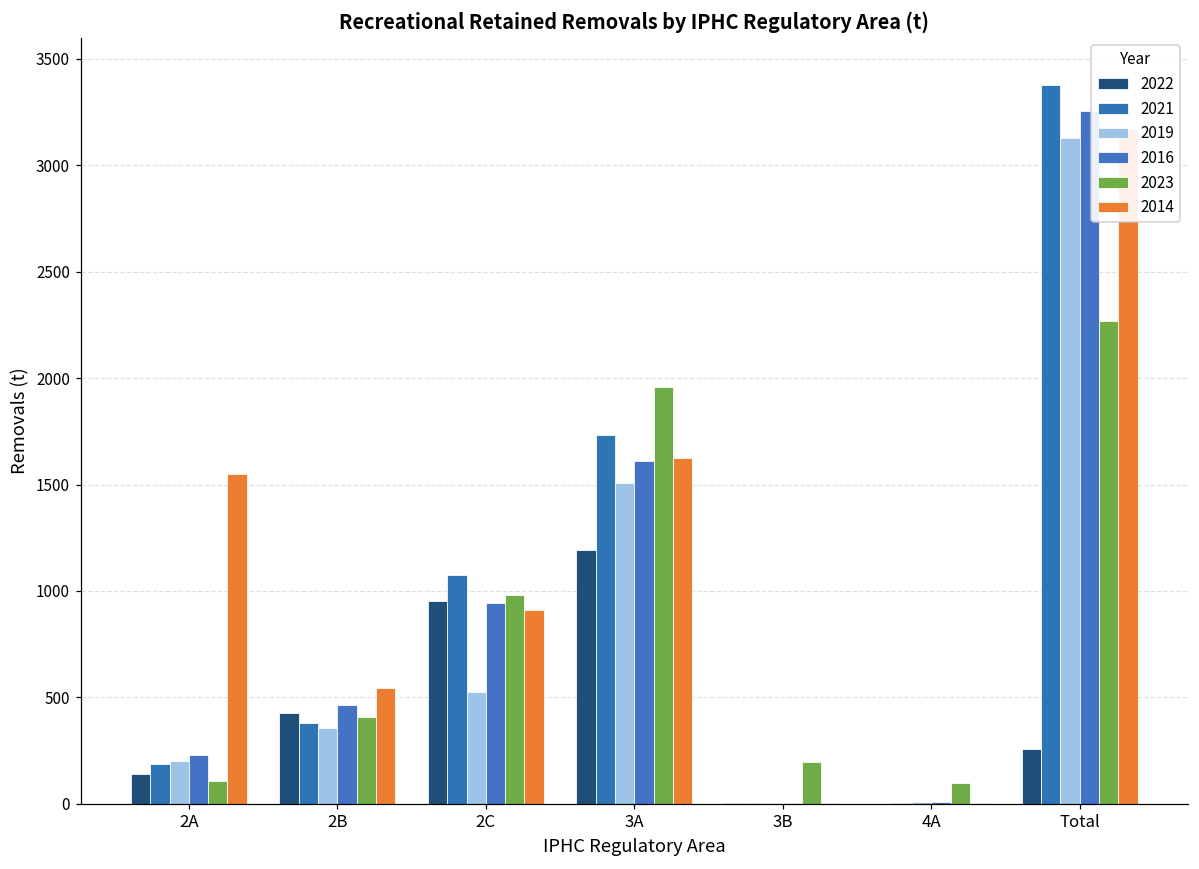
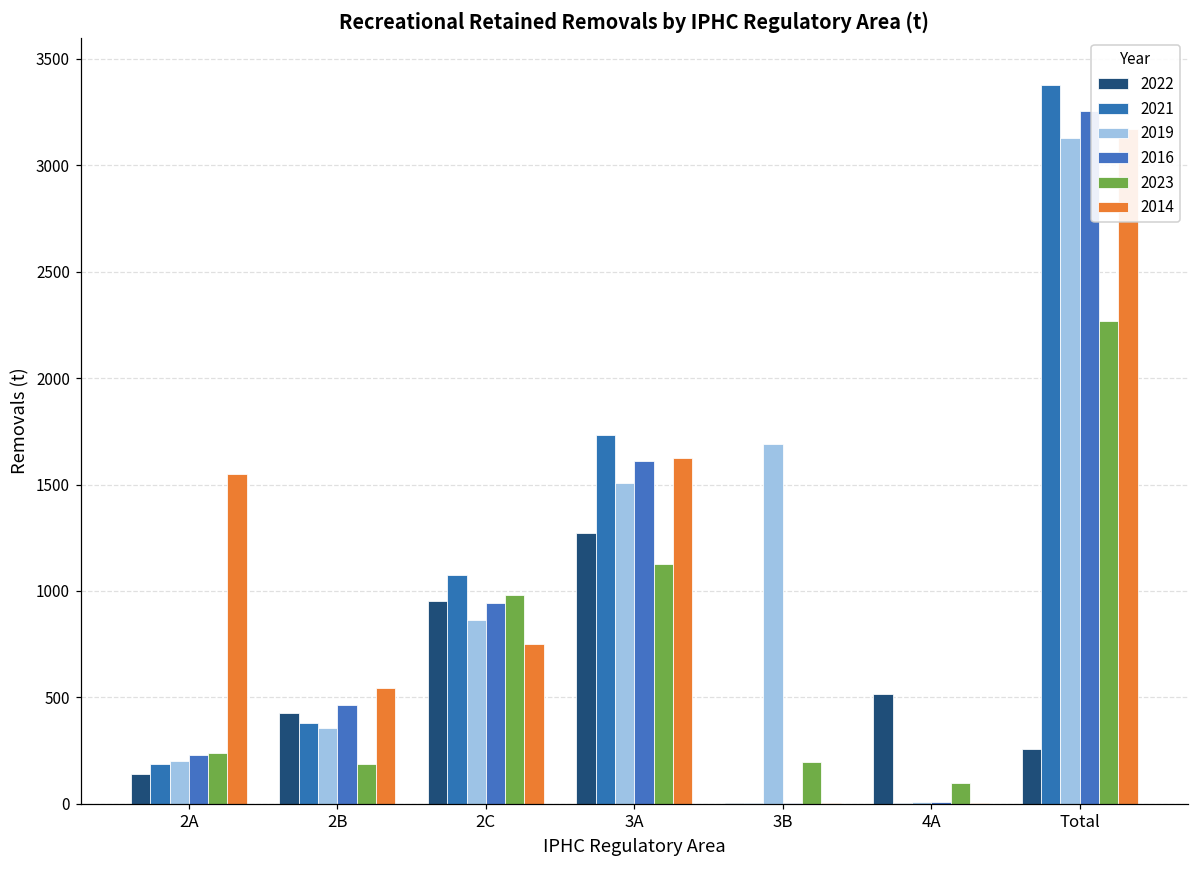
2023, 2A: 110 -> 240
2023, 2B: 410 -> 190
2019, 2C: 530 -> 870
2014, 2C: 910 -> 750
2022, 3A: 1190 -> 1270
2023, 3A: 1960 -> 1130
2019, 3B: 10 -> 1690
2022, 4A: 0 -> 520
